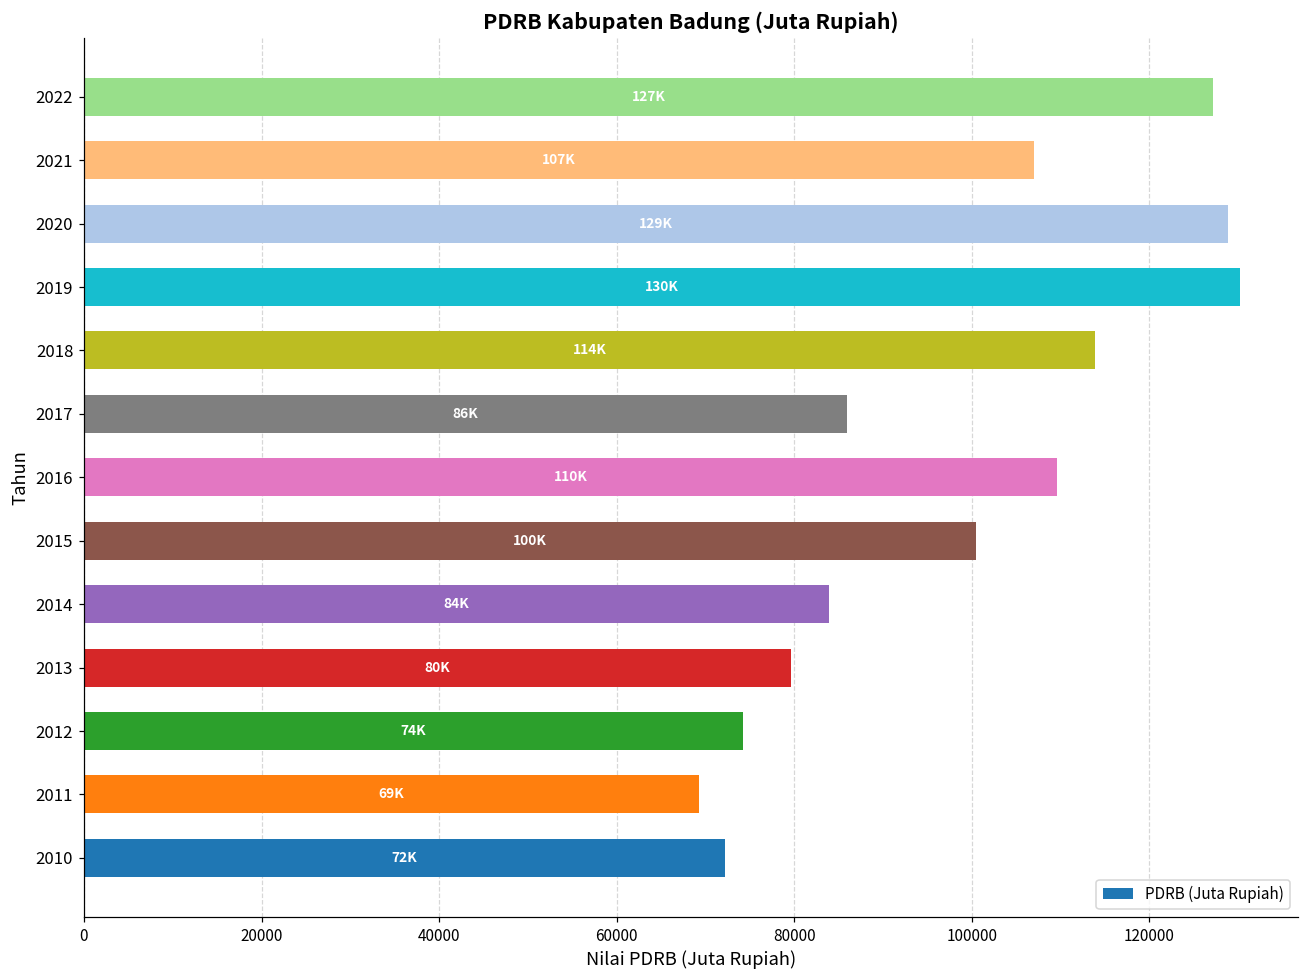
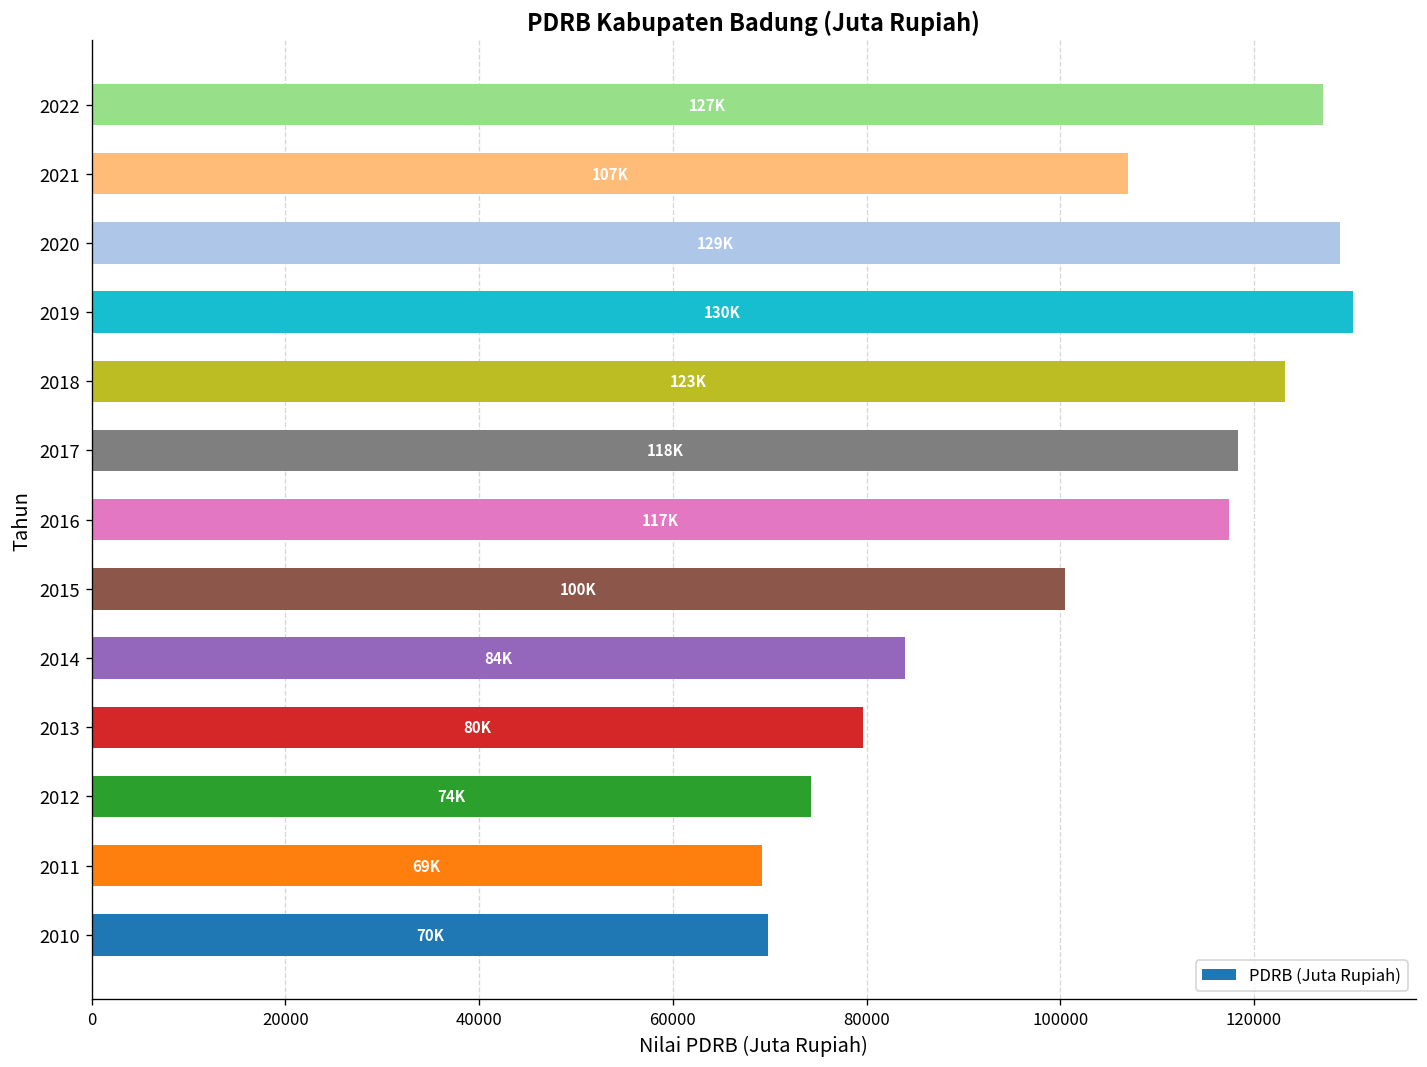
2018: 114K -> 123K
2017: 86K -> 118K
2016: 110K -> 117K
2010: 72K -> 70K
